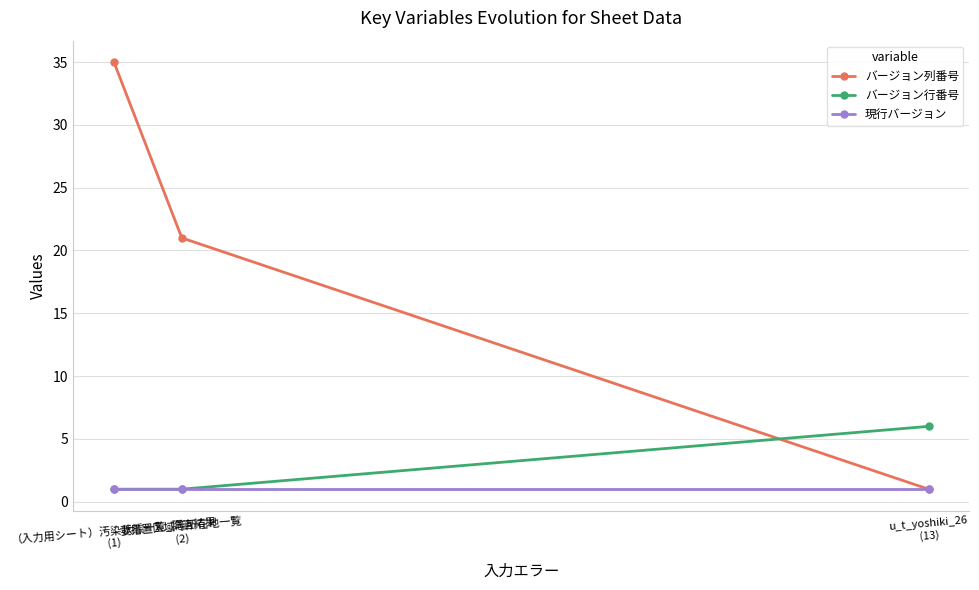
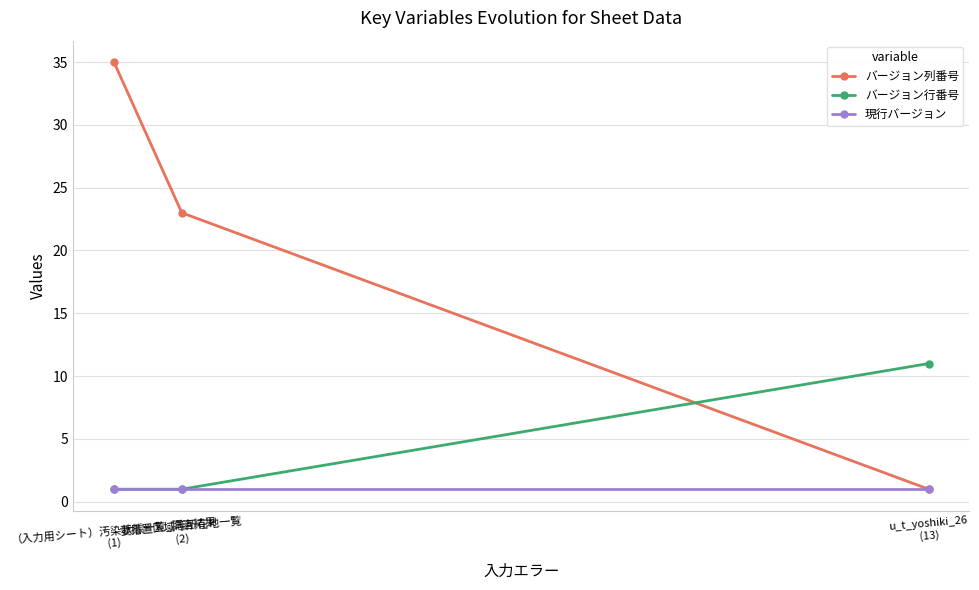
バージョン列番号, 要措置区域等所在地一覧 (2): 21 -> 23
バージョン行番号, u_t_yoshiki_26 (13): 6 -> 11
